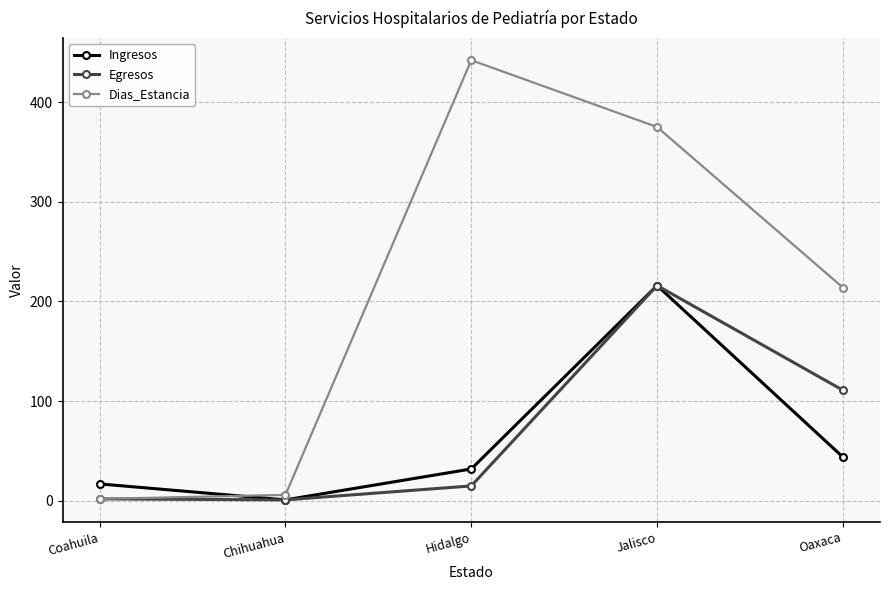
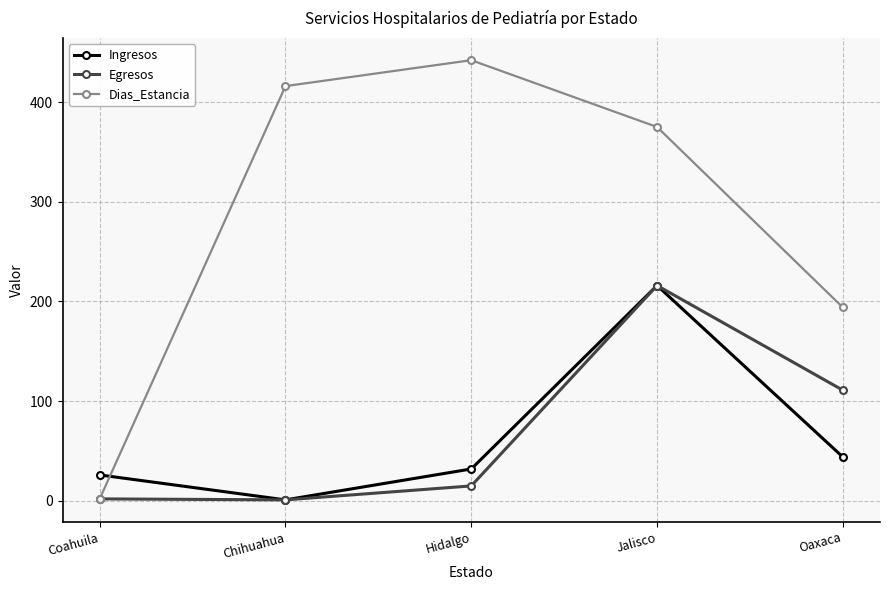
Ingresos, Coahuila: 20 -> 30
Dias_Estancia, Chihuahua: 10 -> 420
Dias_Estancia, Oaxaca: 210 -> 190
